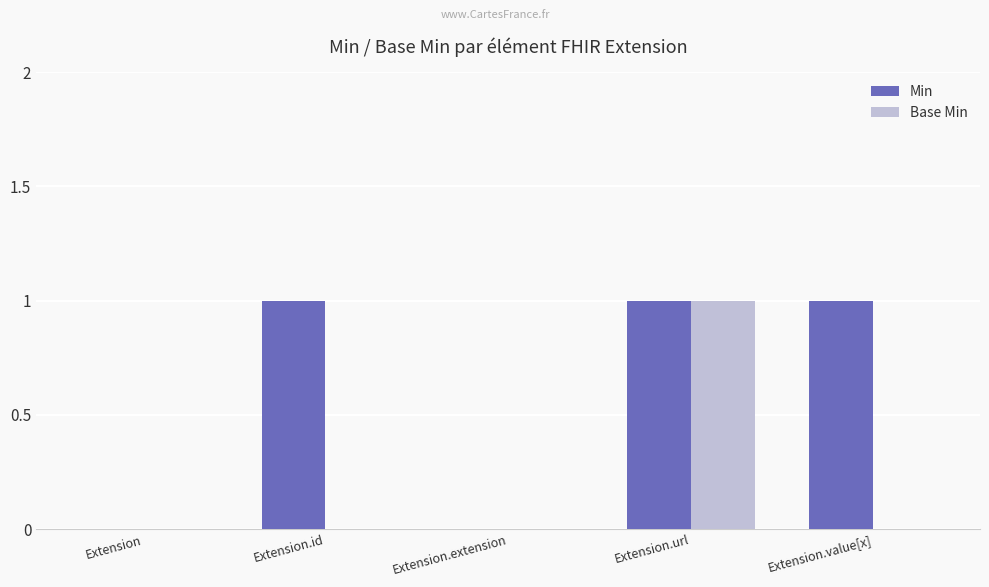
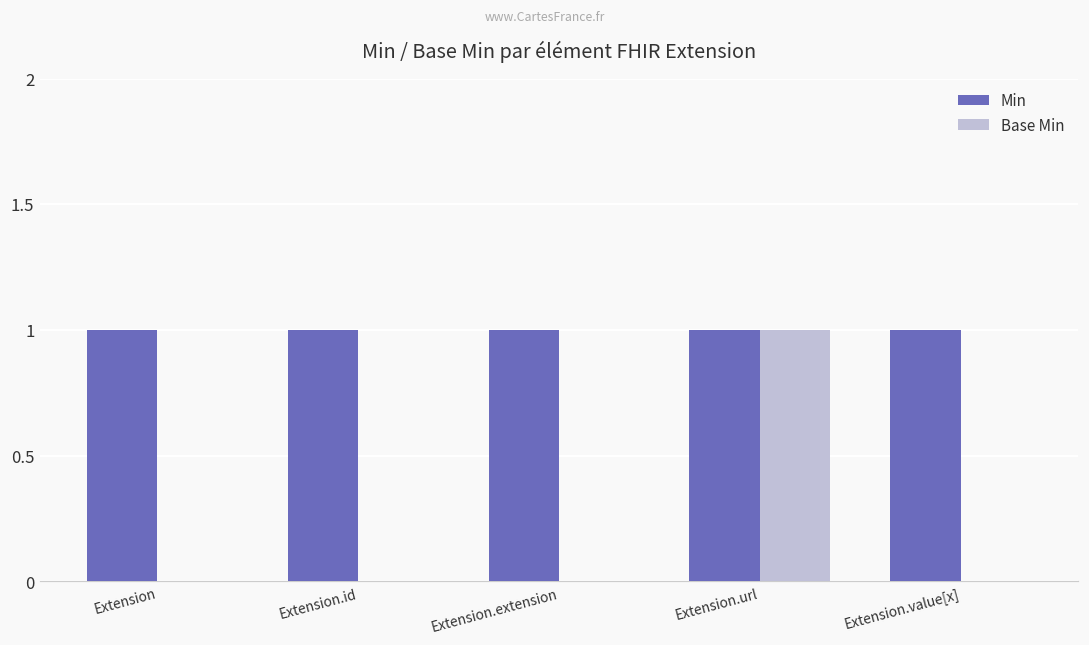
Min, Extension: 0 -> 1
Min, Extension.extension: 0 -> 1
